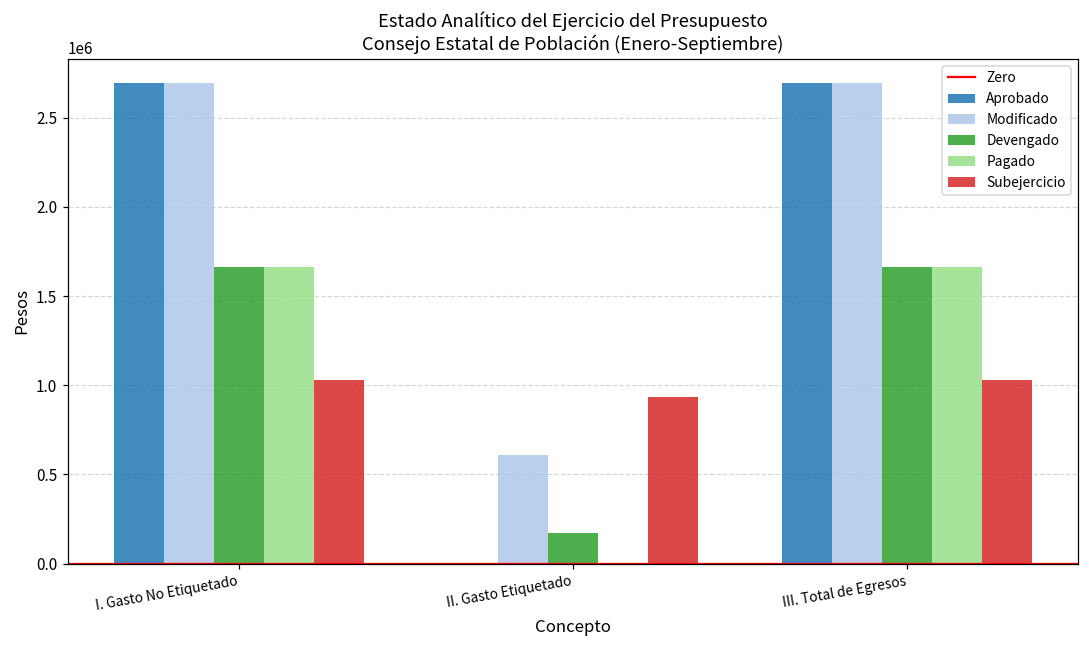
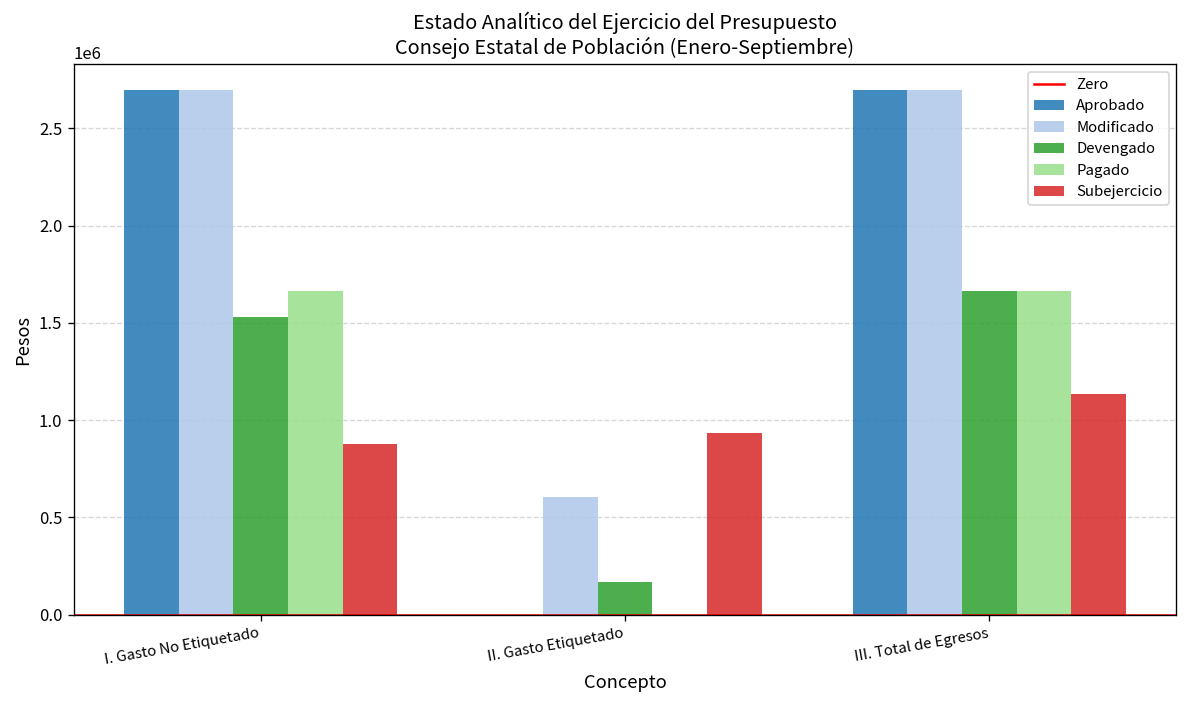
Devengado, I. Gasto No Etiquetado: 1660000 -> 1530000
Subejercicio, I. Gasto No Etiquetado: 1030000 -> 880000
Subejercicio, III. Total de Egresos: 1030000 -> 1140000
